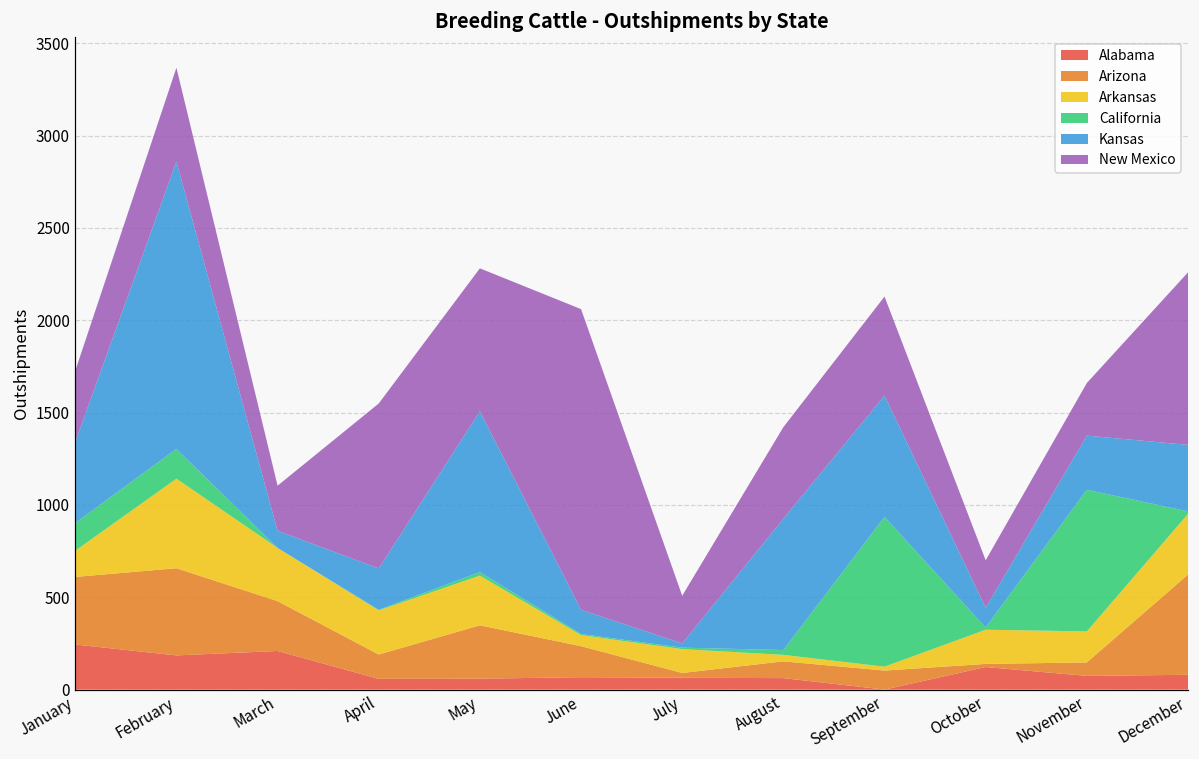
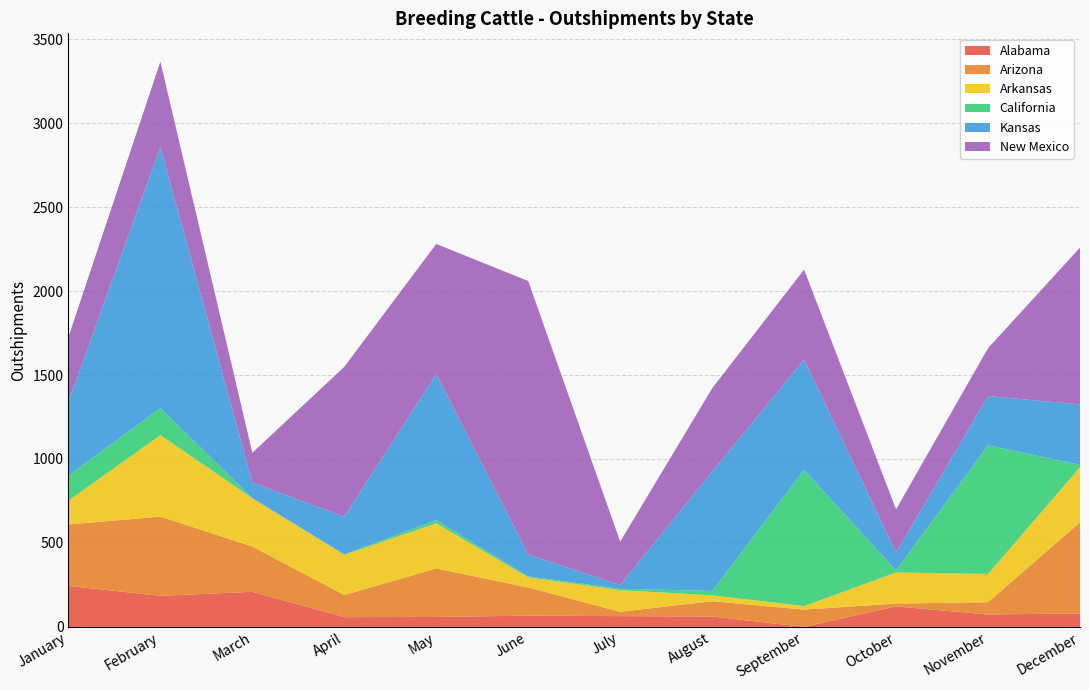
New Mexico, March: 240 -> 180
